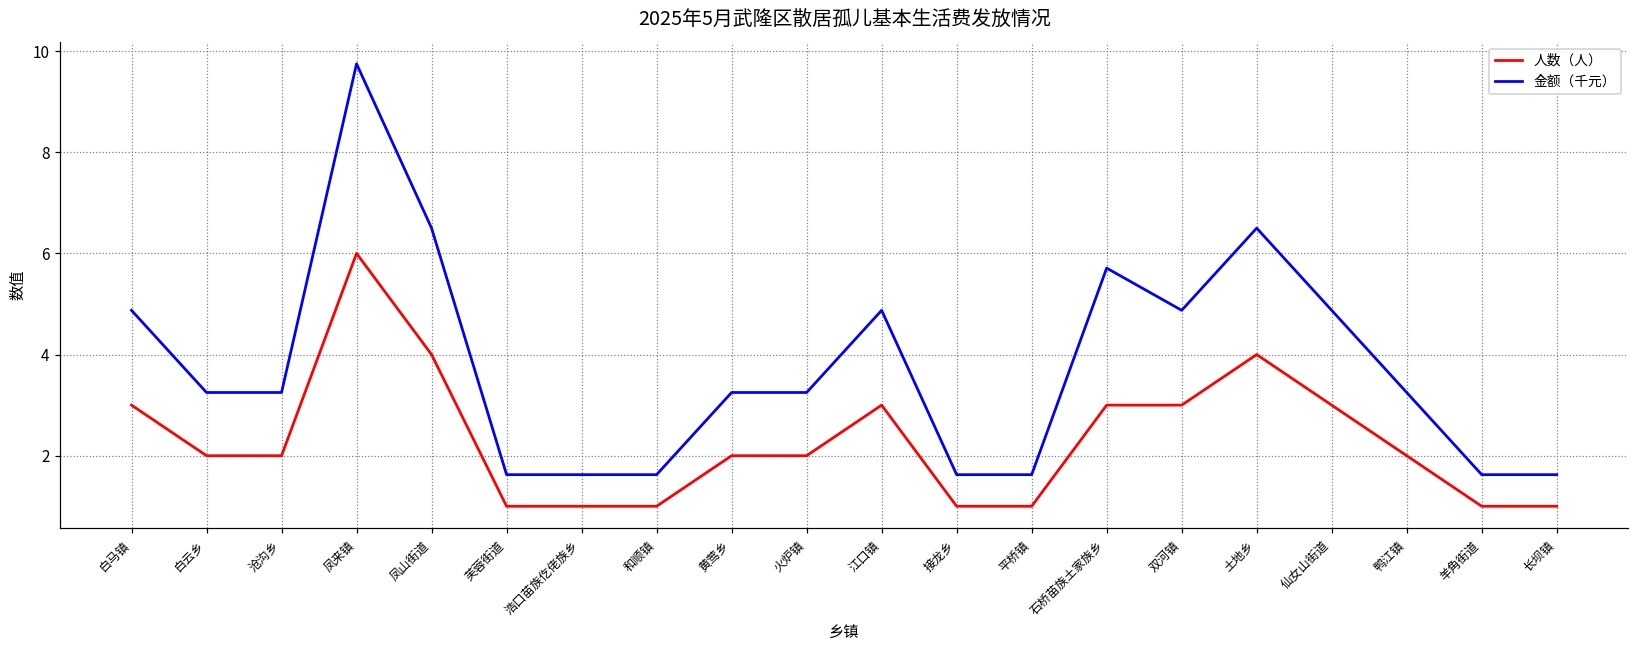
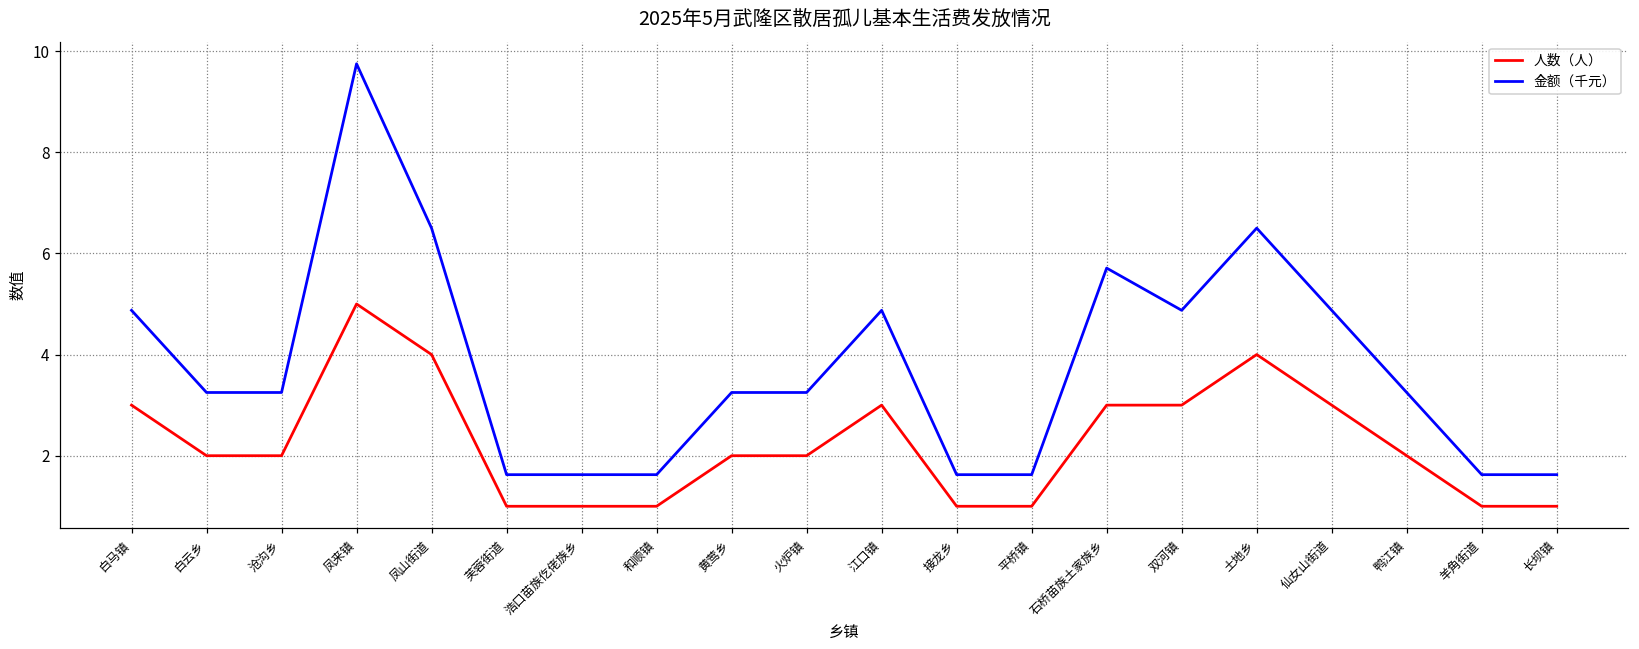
人数（人）, 凤来镇: 6 -> 5
